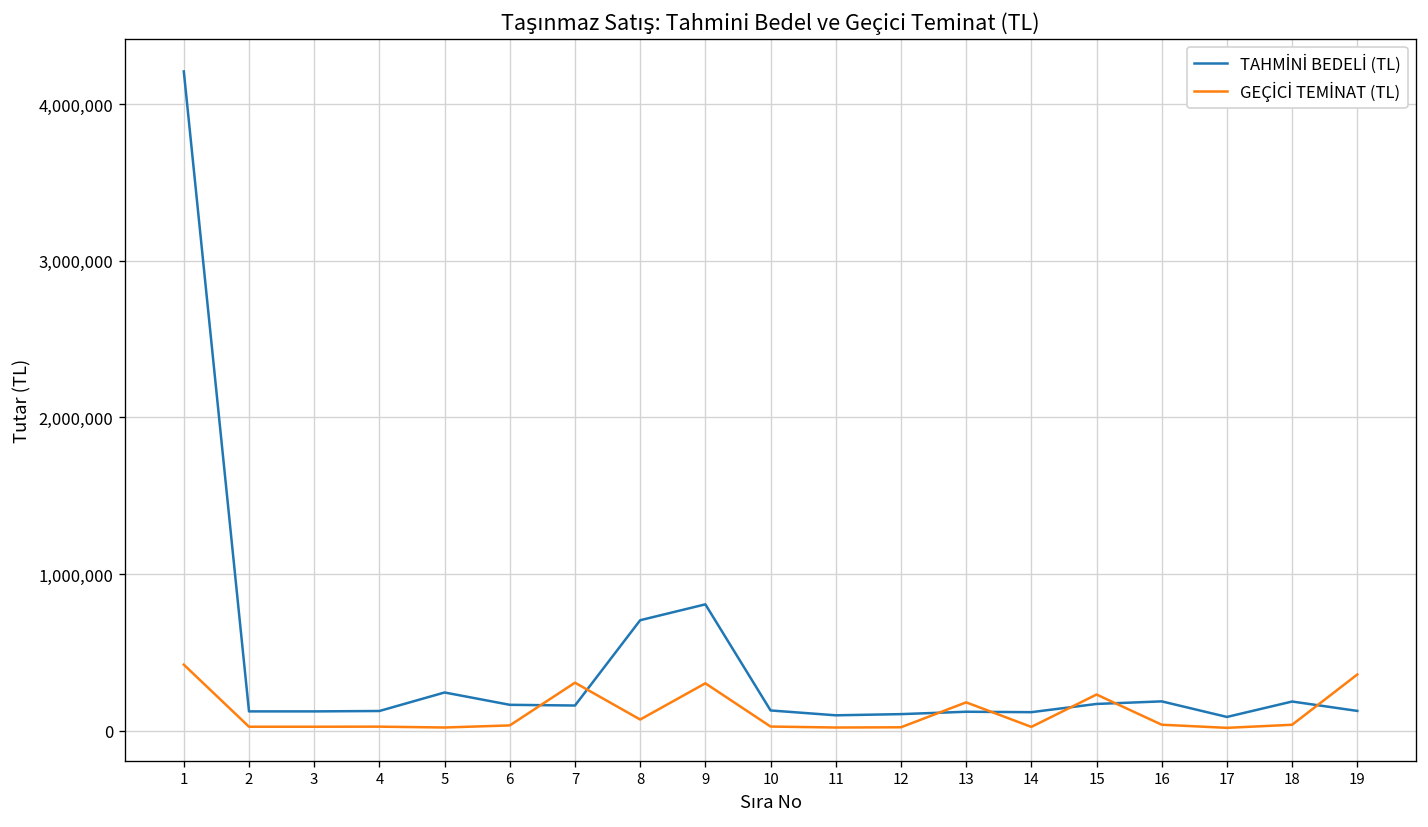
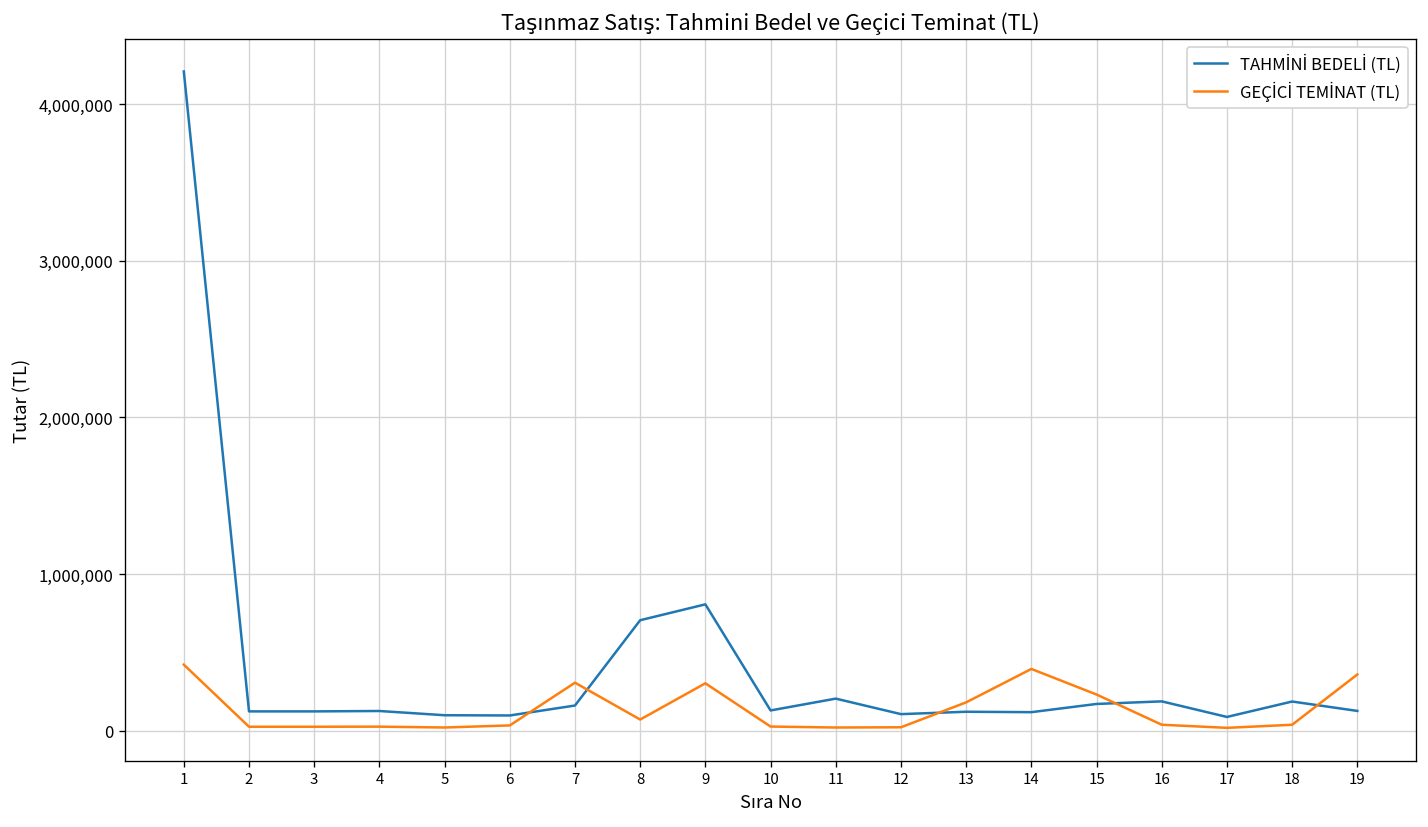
TAHMİNİ BEDELİ (TL), 5: 240,000 -> 100,000
TAHMİNİ BEDELİ (TL), 6: 160,000 -> 100,000
TAHMİNİ BEDELİ (TL), 11: 100,000 -> 200,000
GEÇİCİ TEMİNAT (TL), 14: 20,000 -> 390,000
